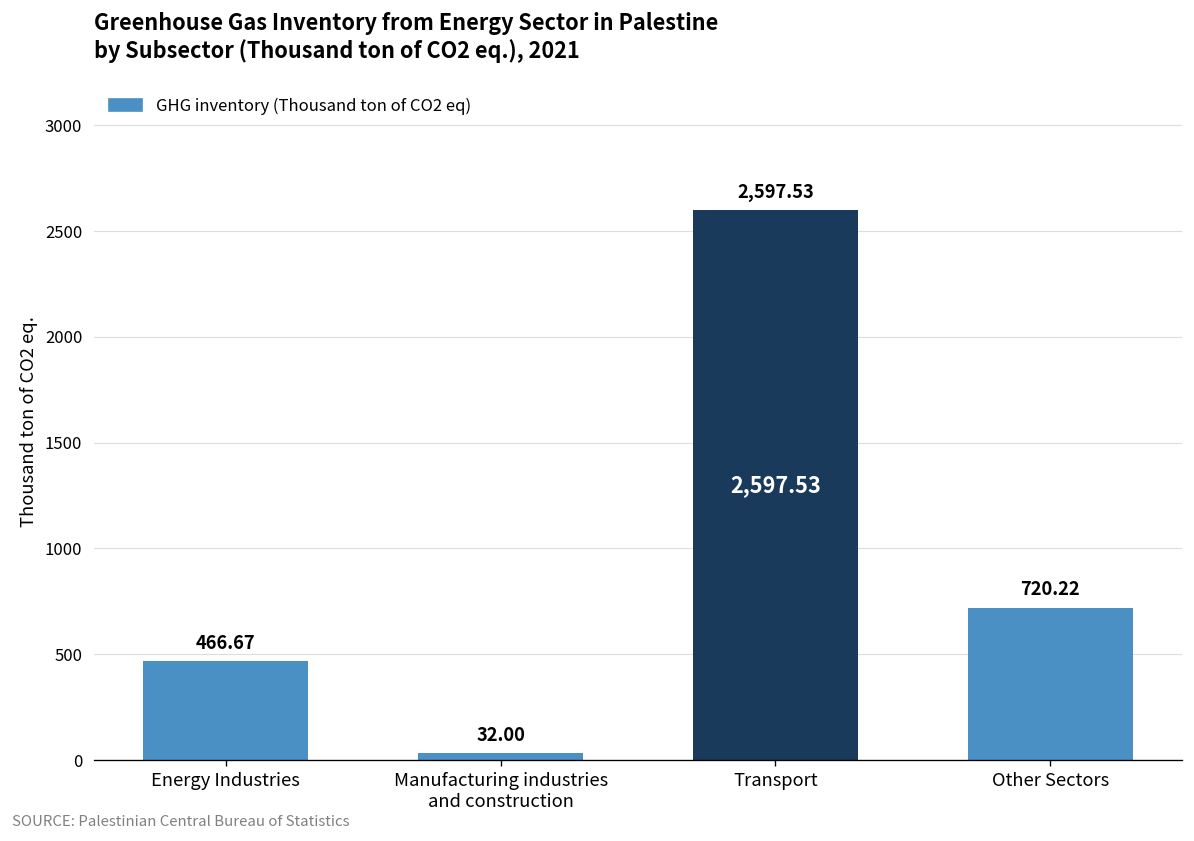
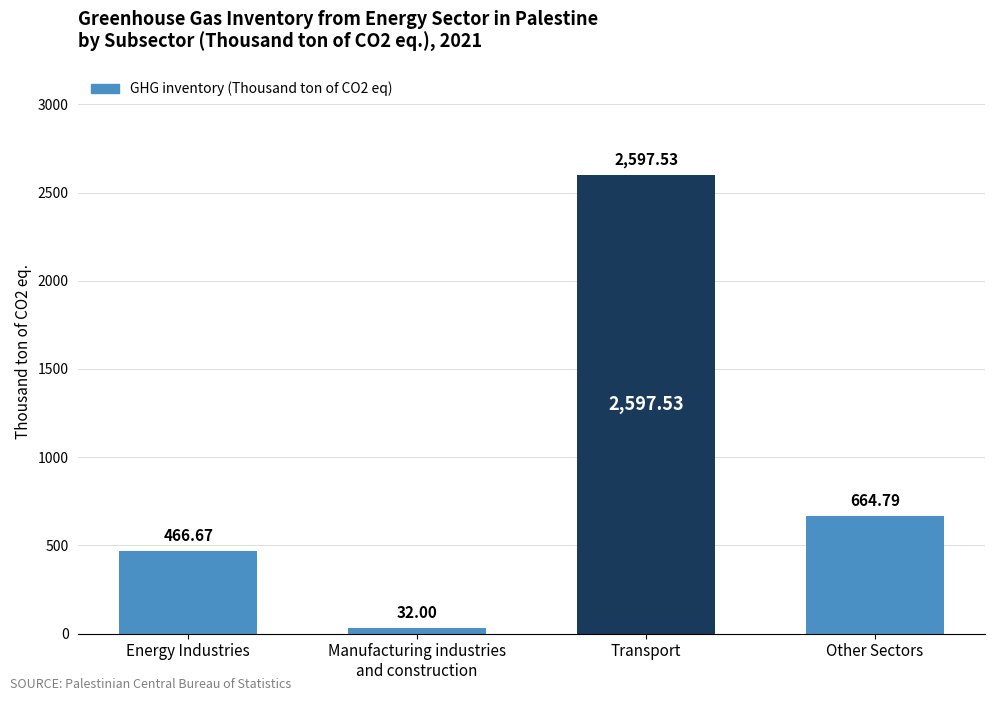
Other Sectors: 720.22 -> 664.79
